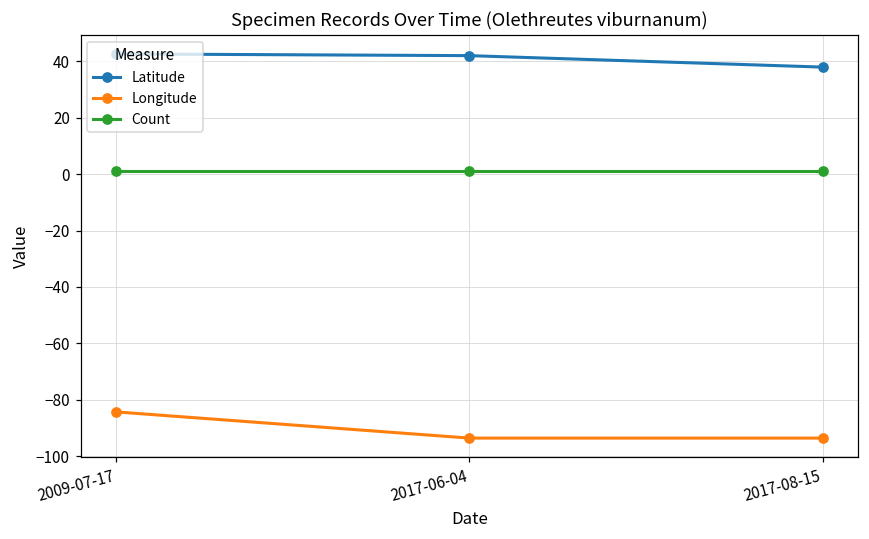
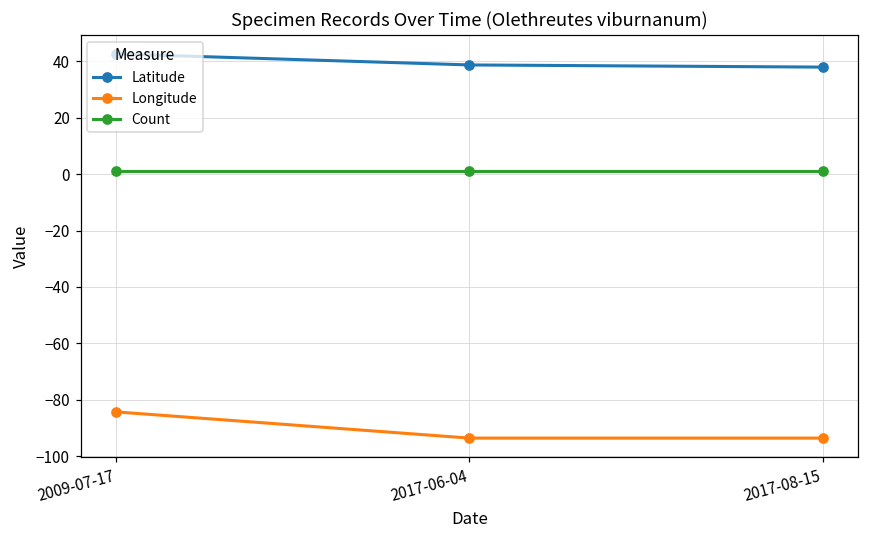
Latitude, 2017-06-04: 42 -> 39
